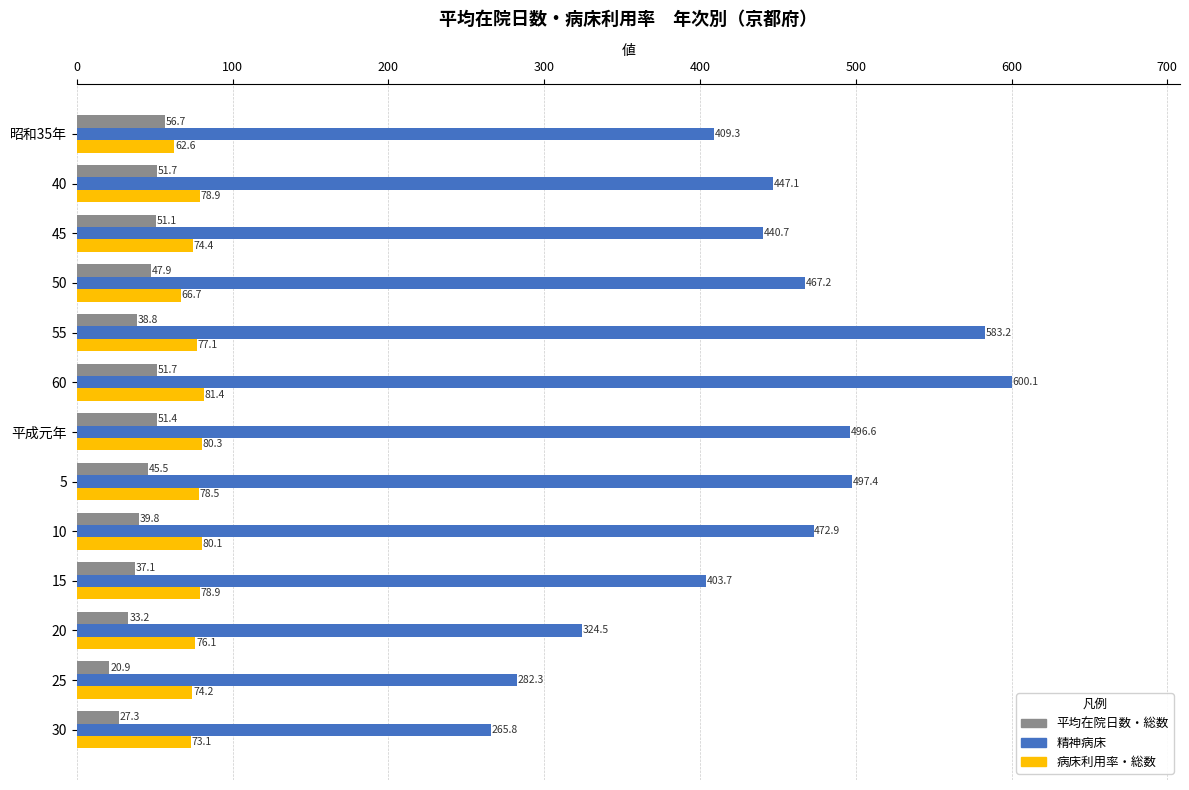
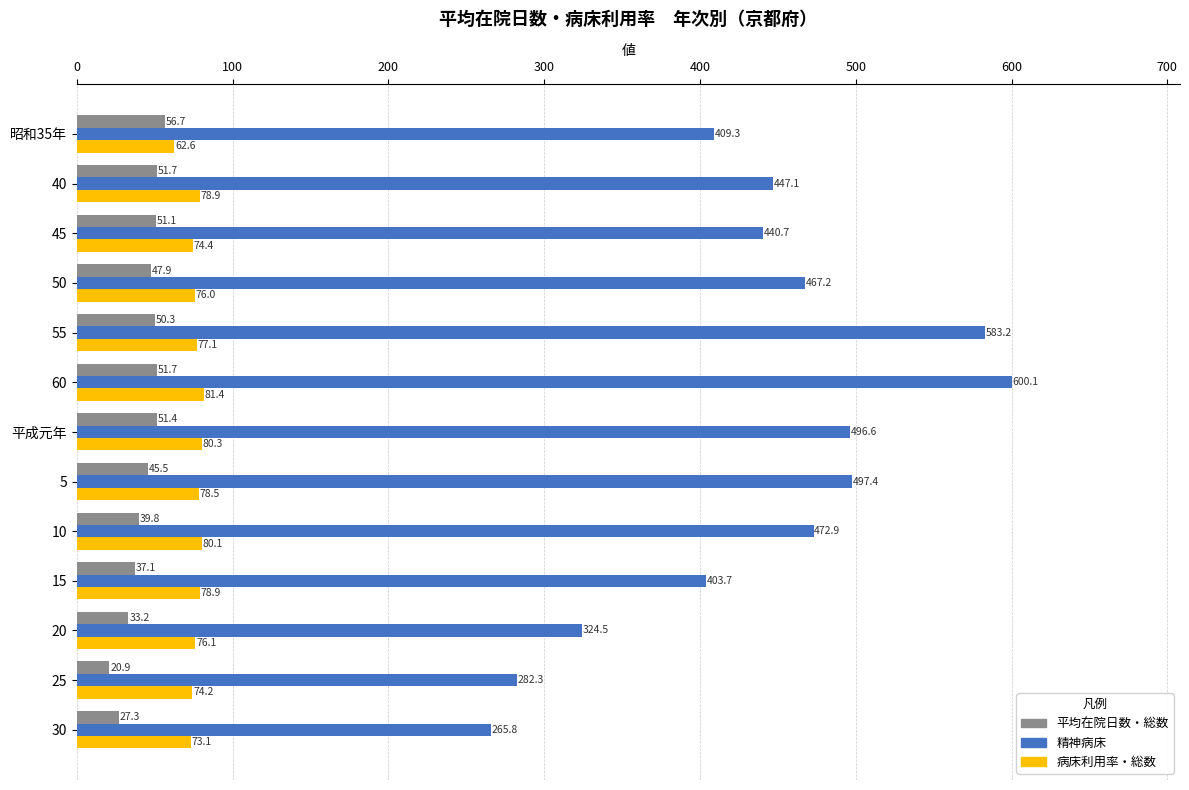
病床利用率・総数, 50: 66.7 -> 76.0
平均在院日数・総数, 55: 38.8 -> 50.3
